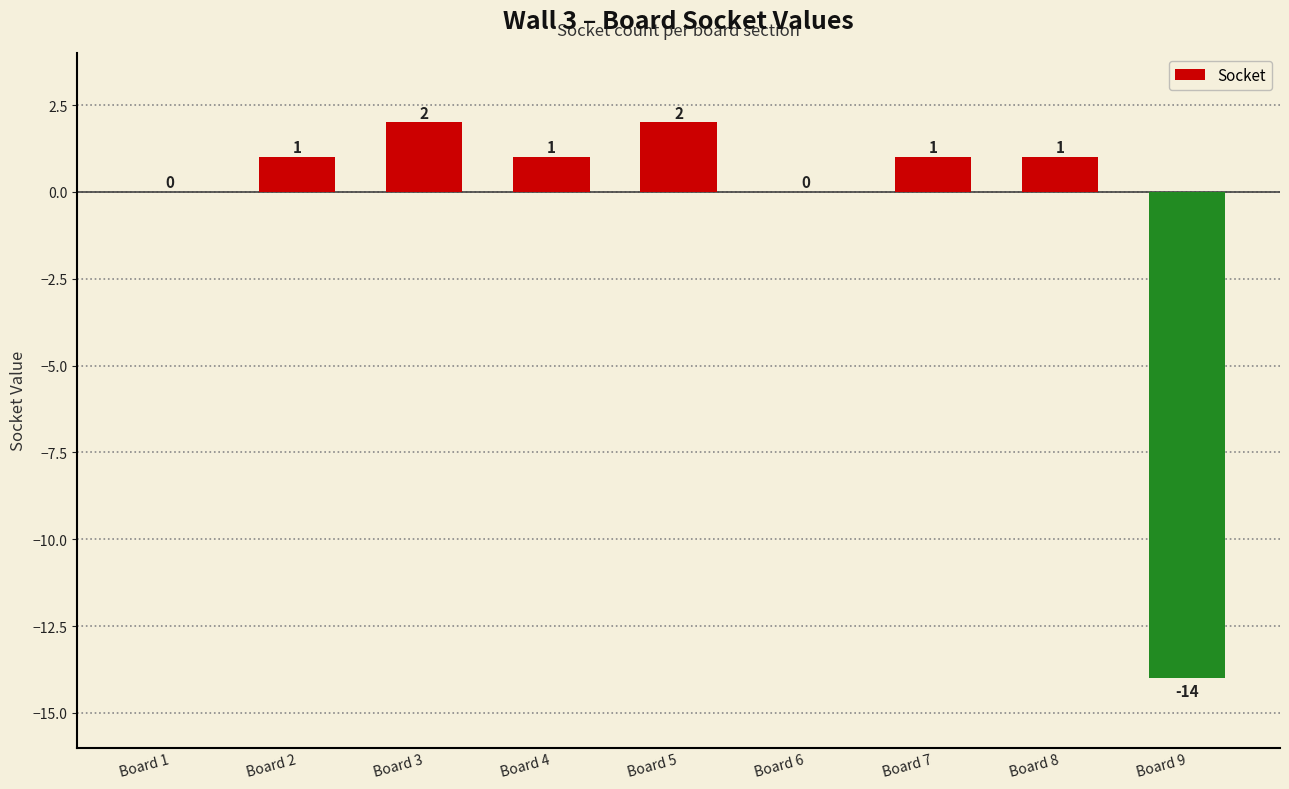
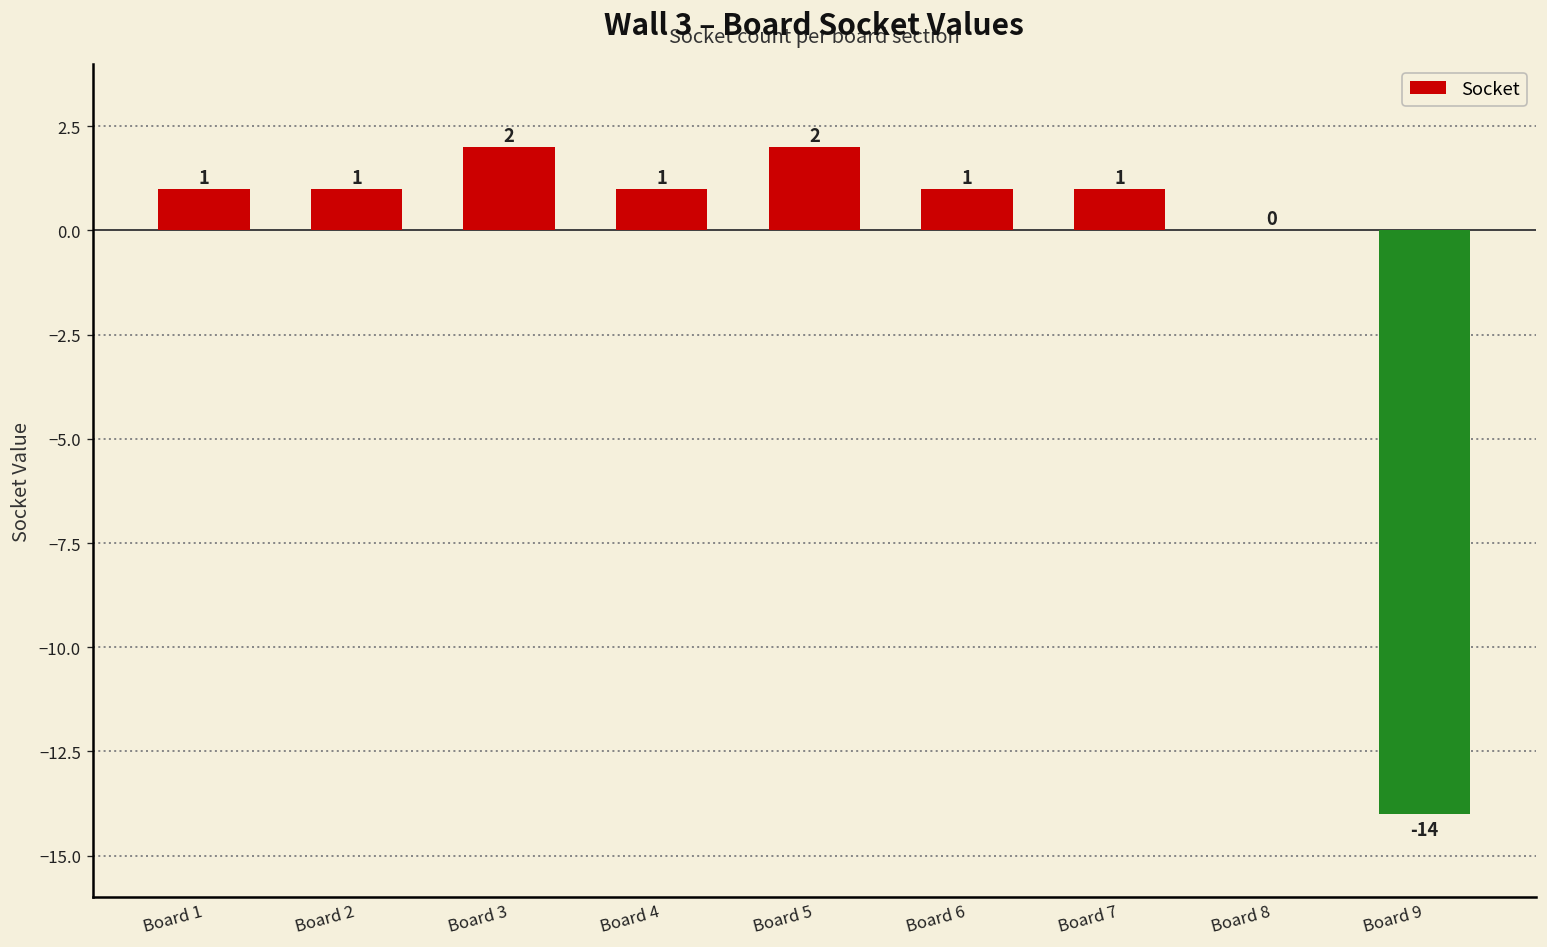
Board 1: 0 -> 1
Board 6: 0 -> 1
Board 8: 1 -> 0
